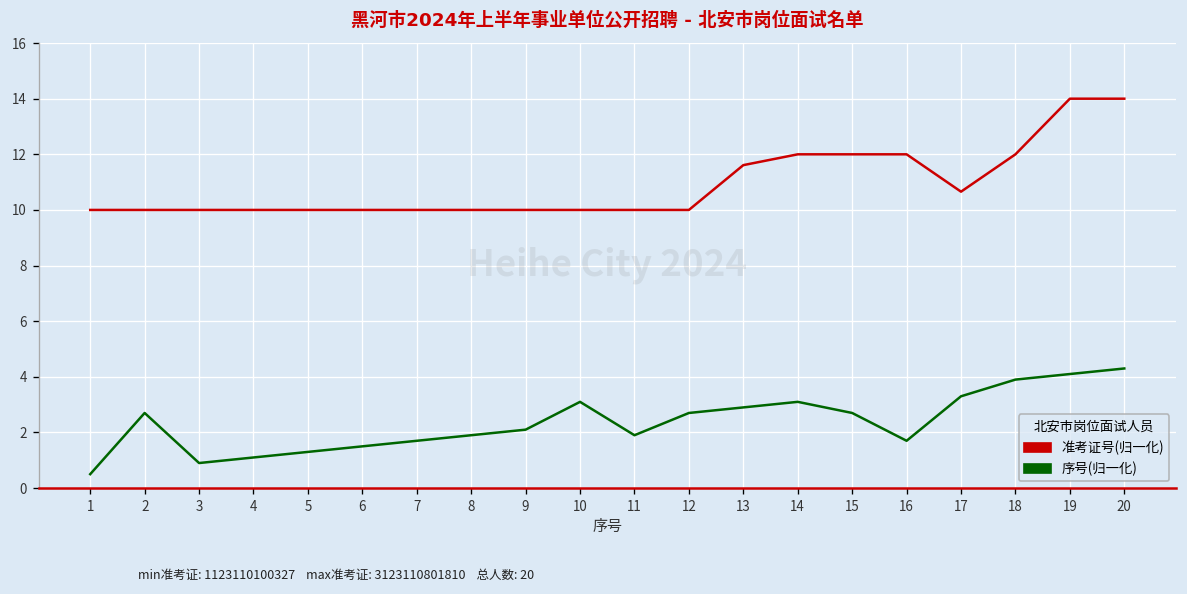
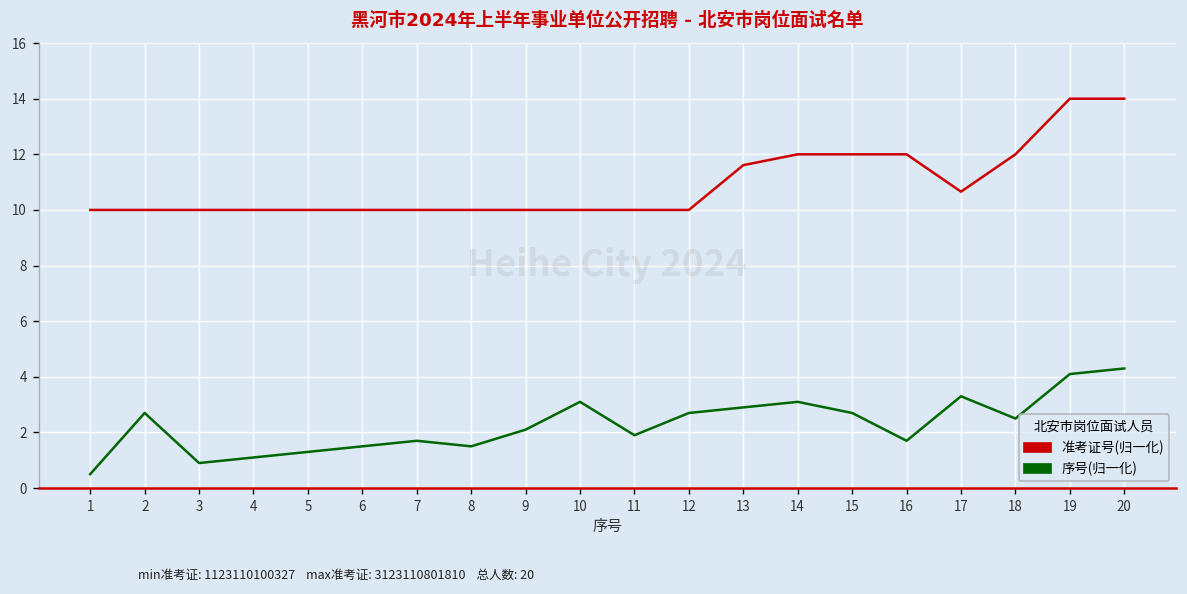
序号(归一化), 8: 1.9 -> 1.5
序号(归一化), 18: 3.9 -> 2.5
